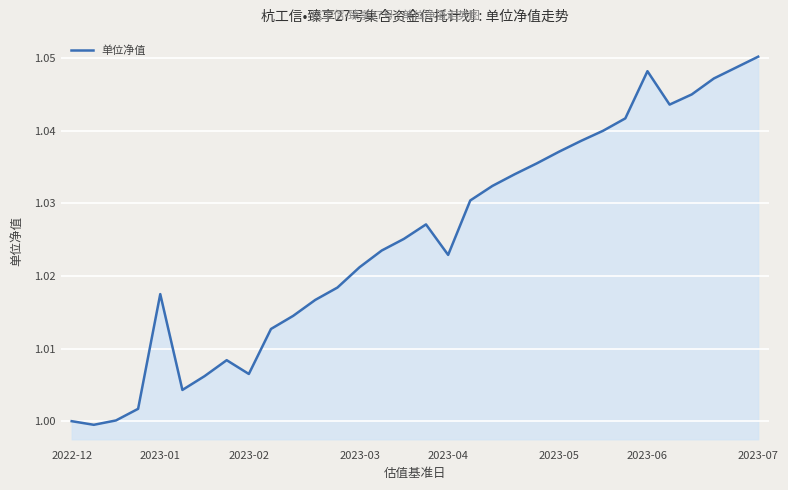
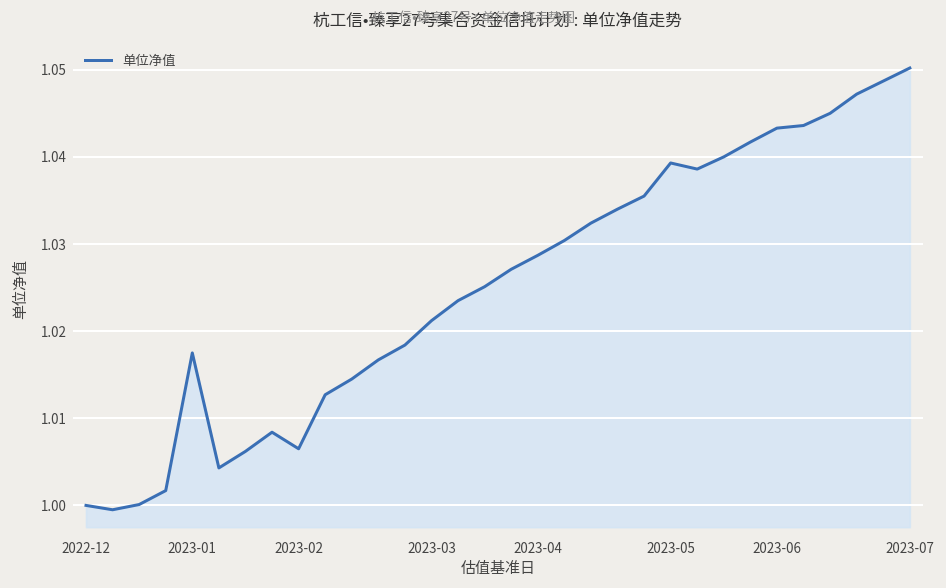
2023-04: 1.023 -> 1.029
2023-05: 1.037 -> 1.039
2023-06: 1.048 -> 1.043
